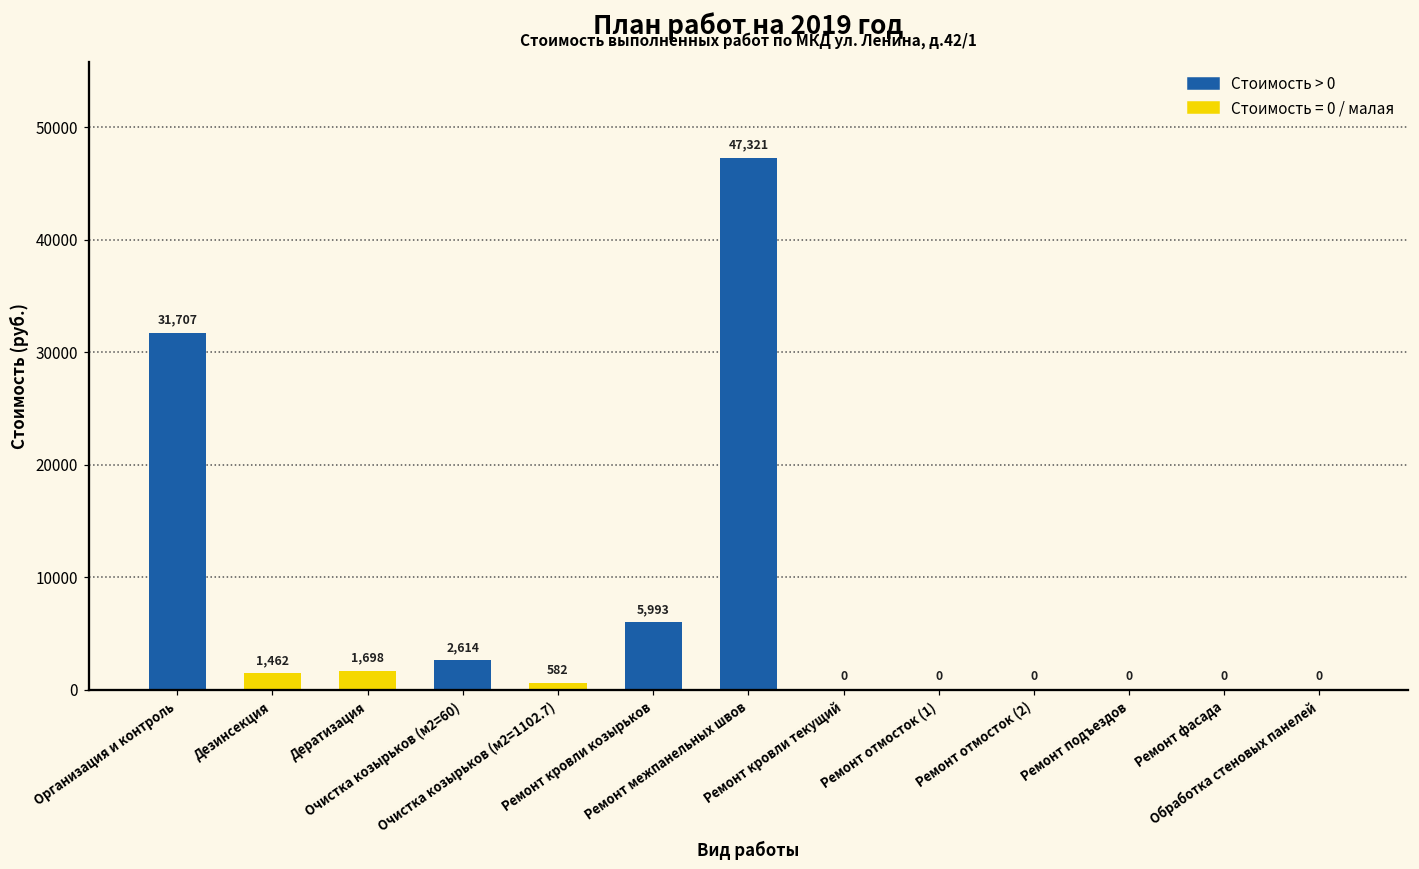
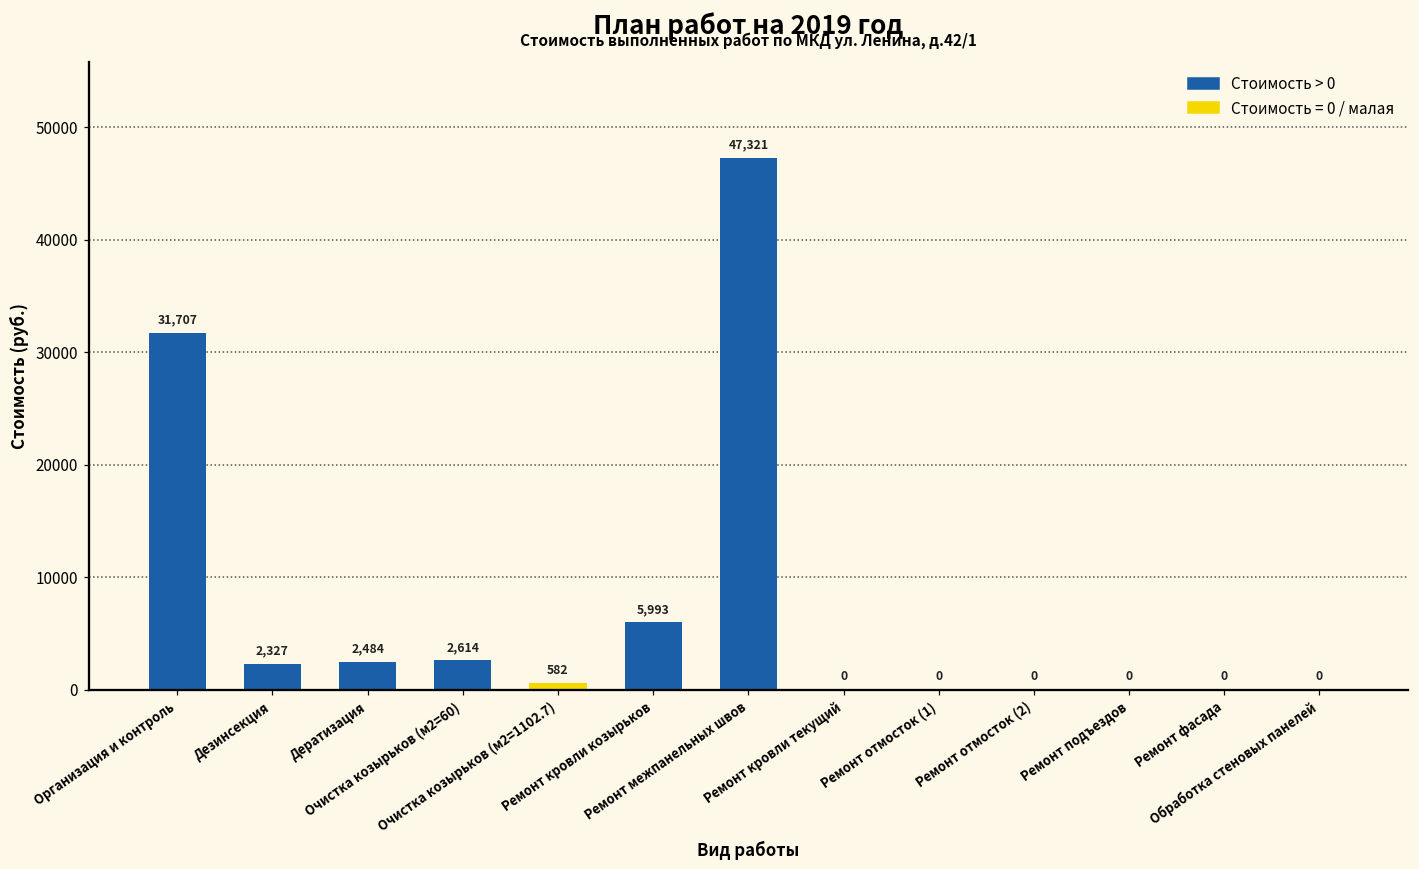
Дезинсекция: 1,462 -> 2,327
Дератизация: 1,698 -> 2,484
